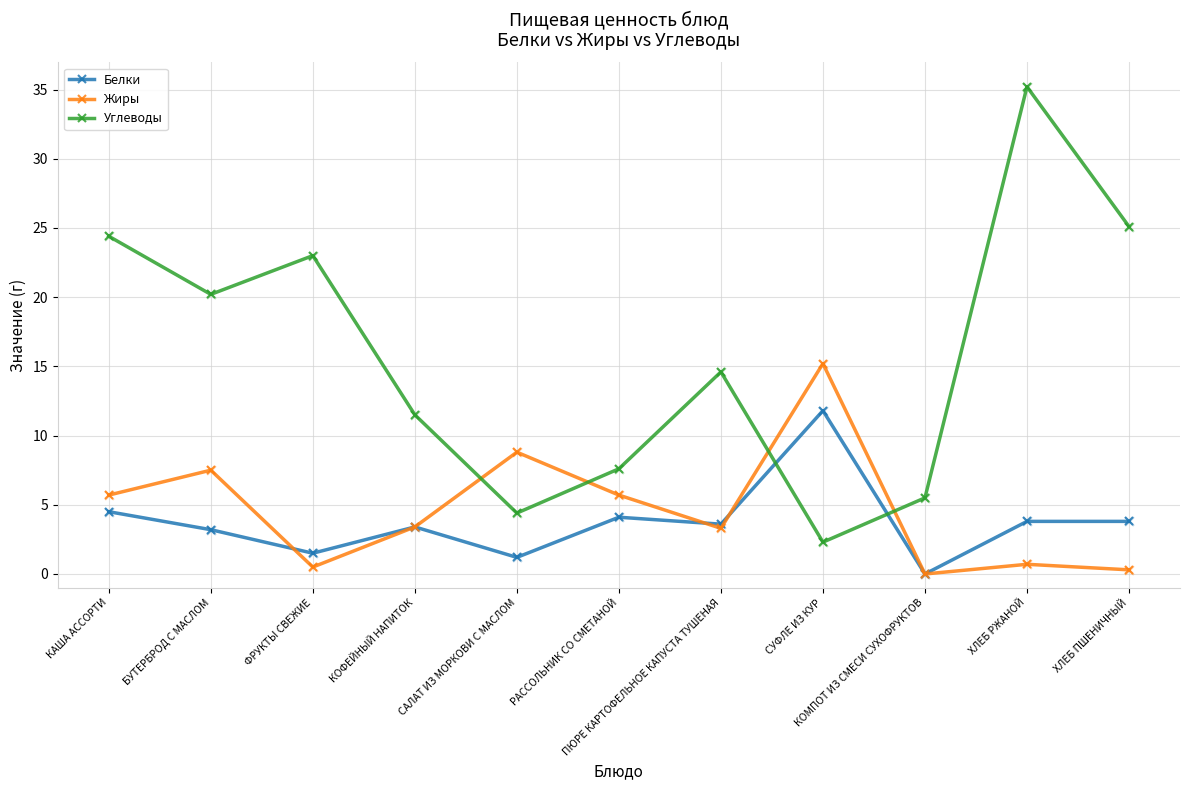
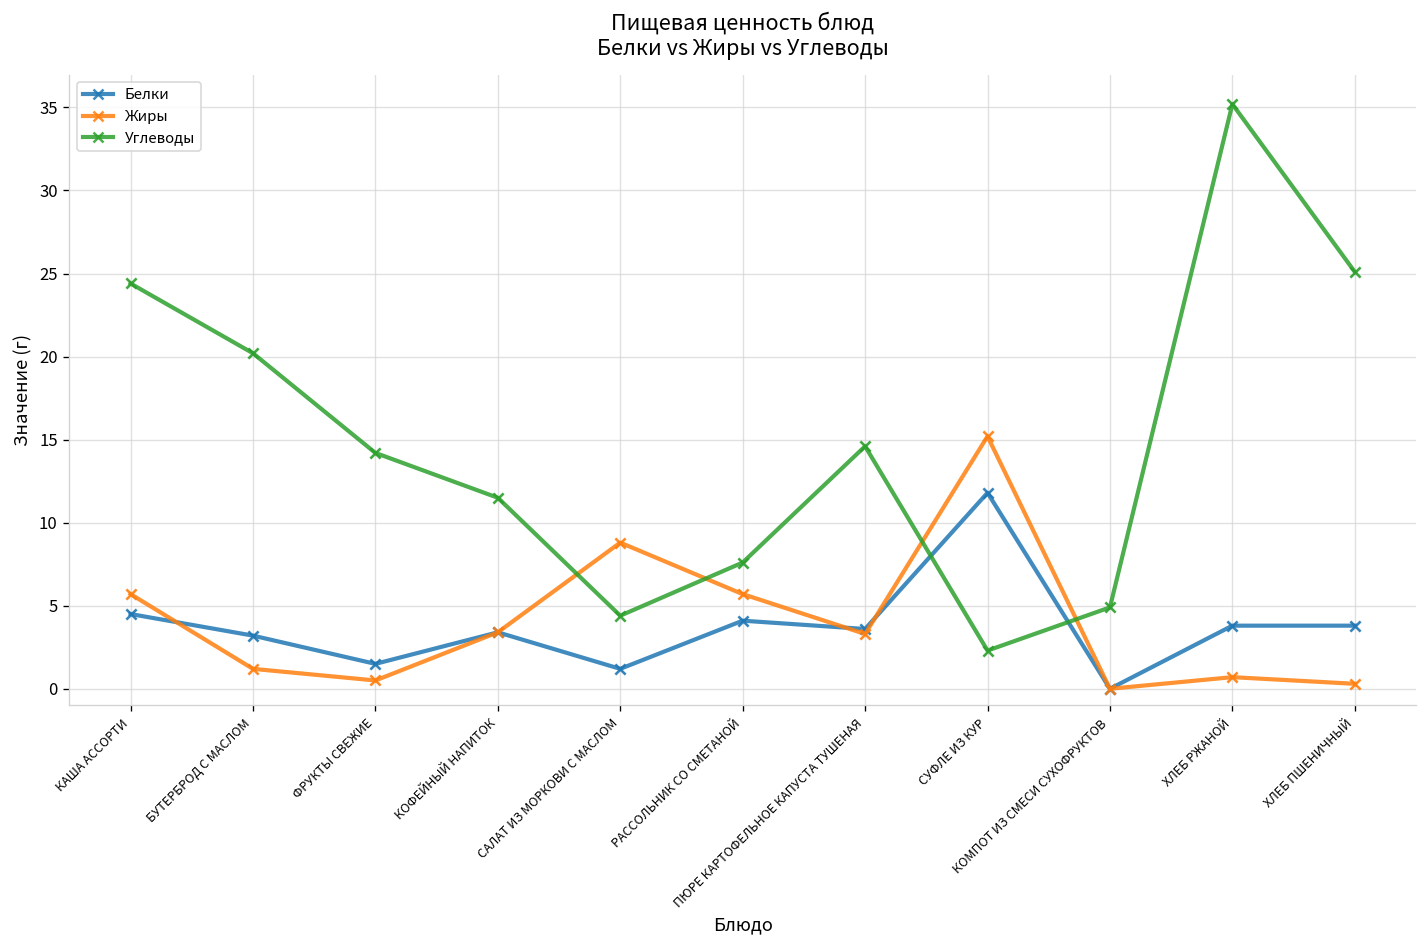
Жиры, БУТЕРБРОД С МАСЛОМ: 7.5 -> 1.2
Углеводы, ФРУКТЫ СВЕЖИЕ: 23.0 -> 14.2
Углеводы, КОМПОТ ИЗ СМЕСИ СУХОФРУКТОВ: 5.5 -> 4.9
